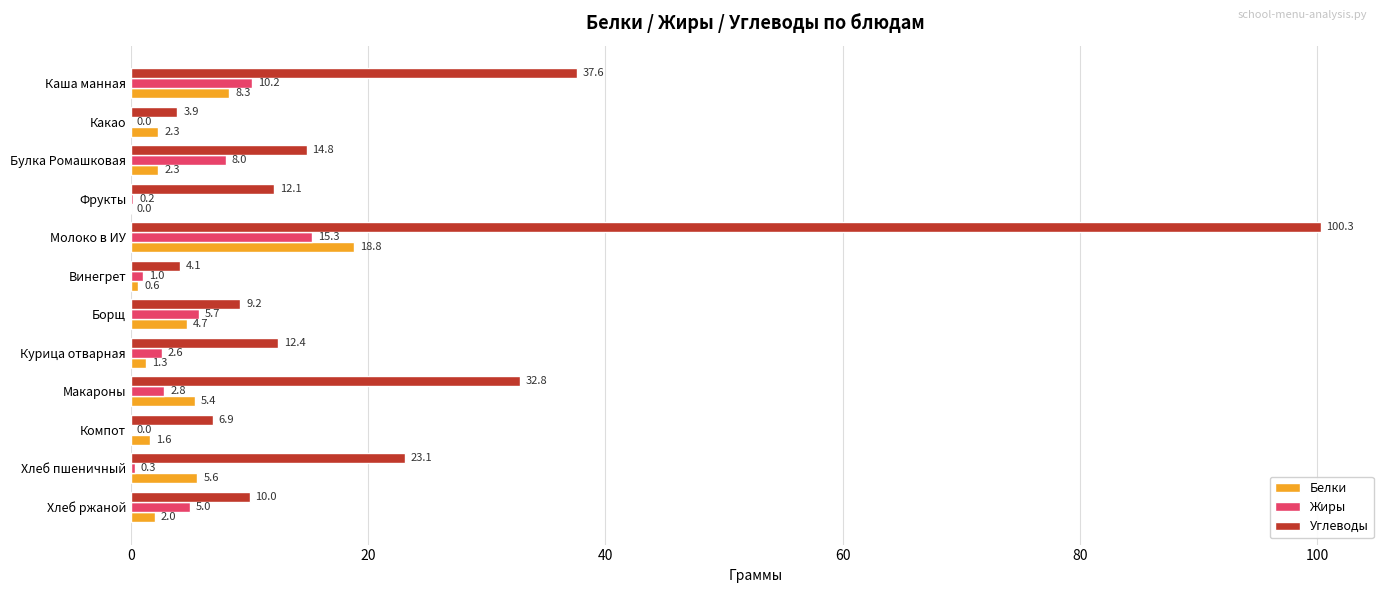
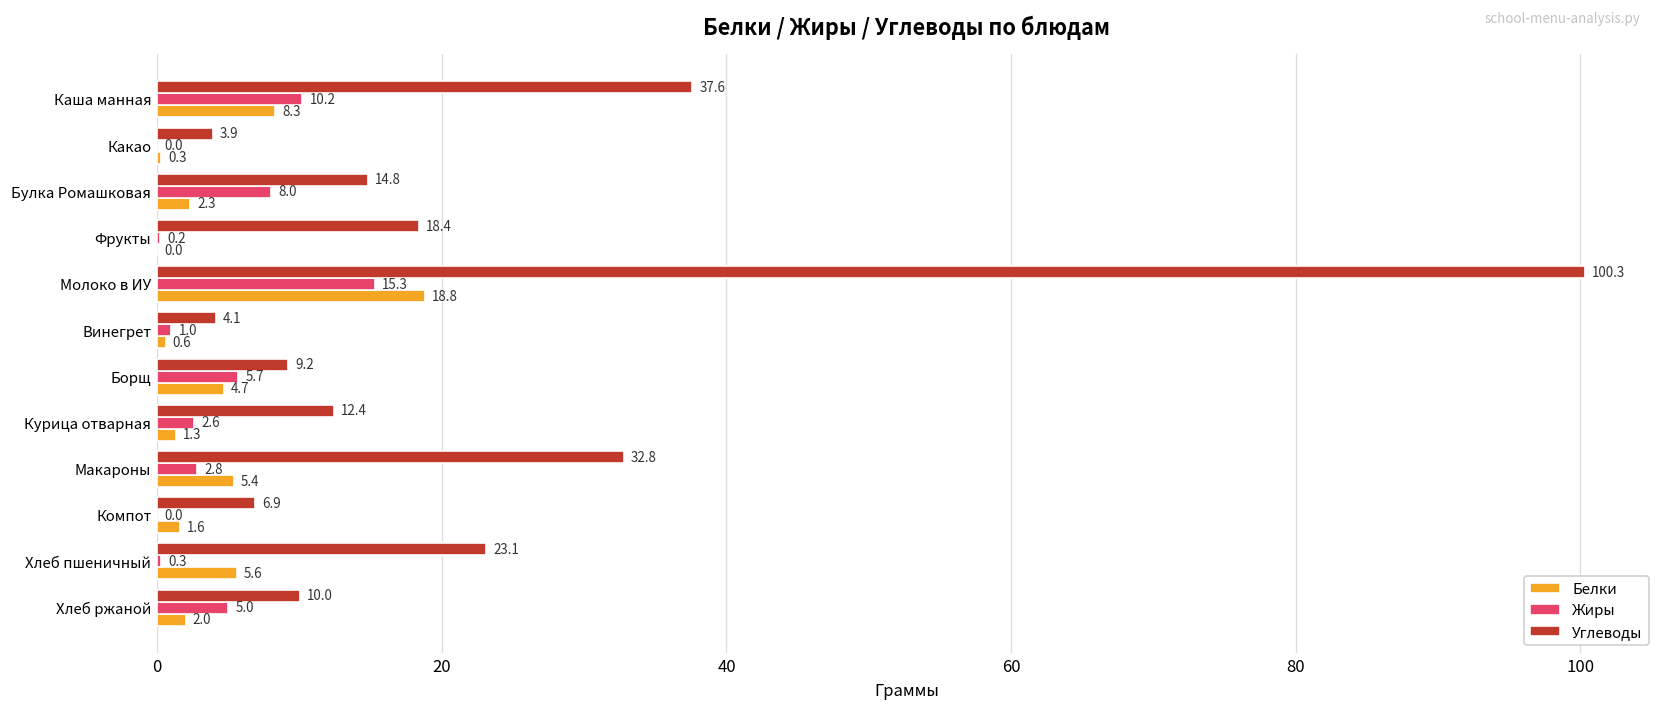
Белки, Какао: 2.3 -> 0.3
Углеводы, Фрукты: 12.1 -> 18.4
